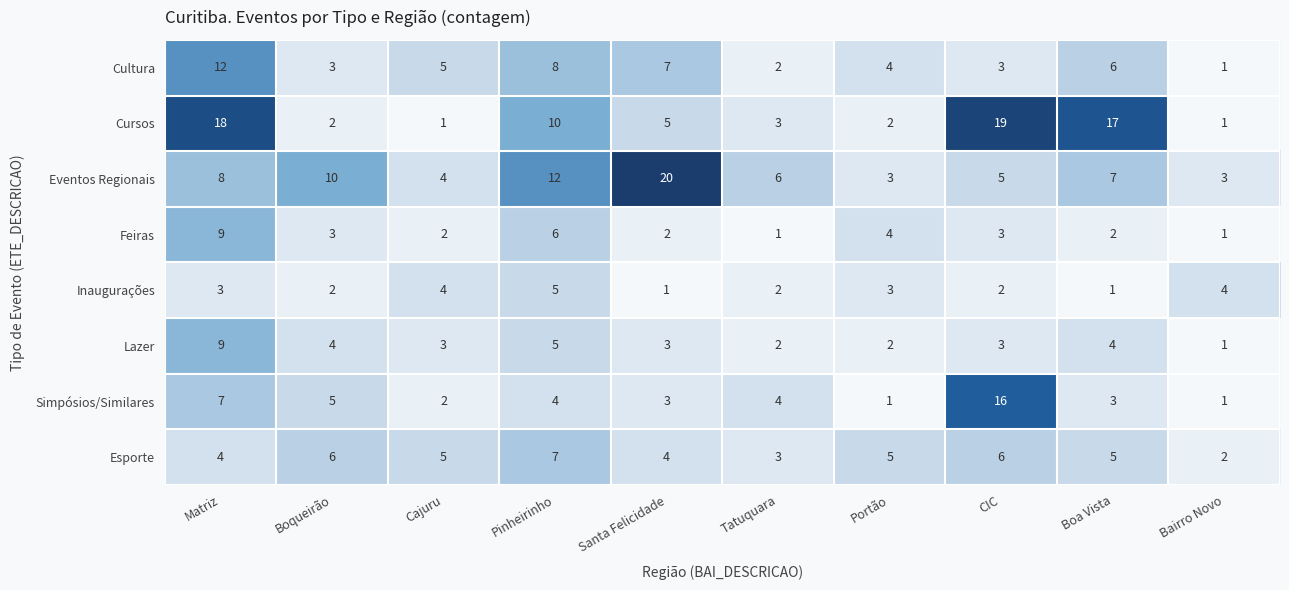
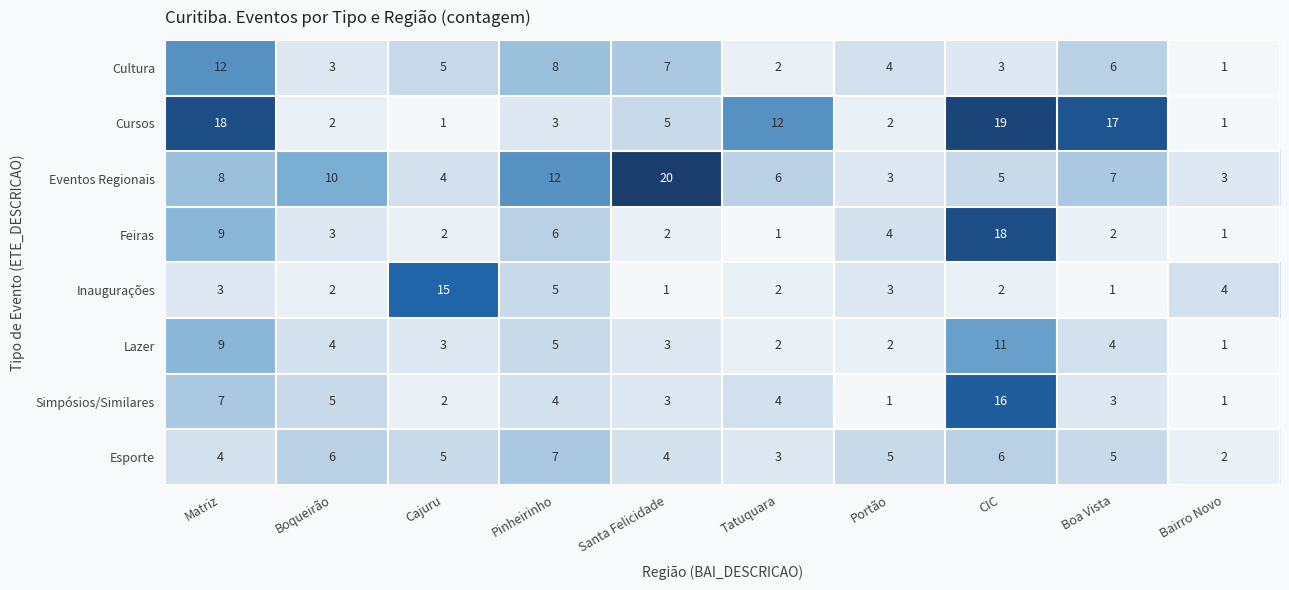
Cursos, Pinheirinho: 10 -> 3
Cursos, Tatuquara: 3 -> 12
Feiras, CIC: 3 -> 18
Inaugurações, Cajuru: 4 -> 15
Lazer, CIC: 3 -> 11
